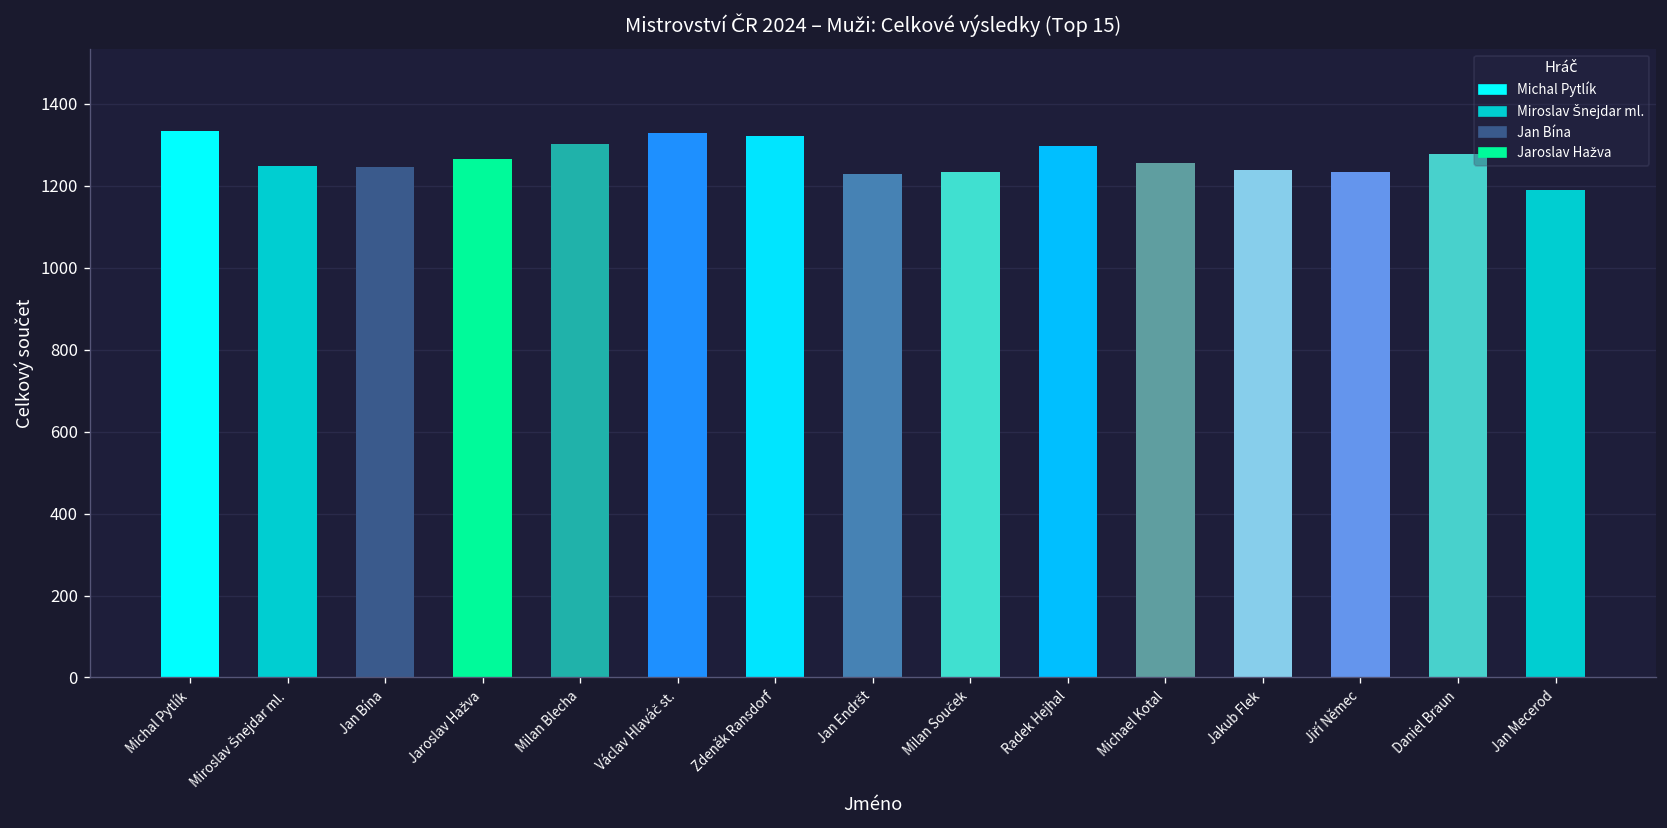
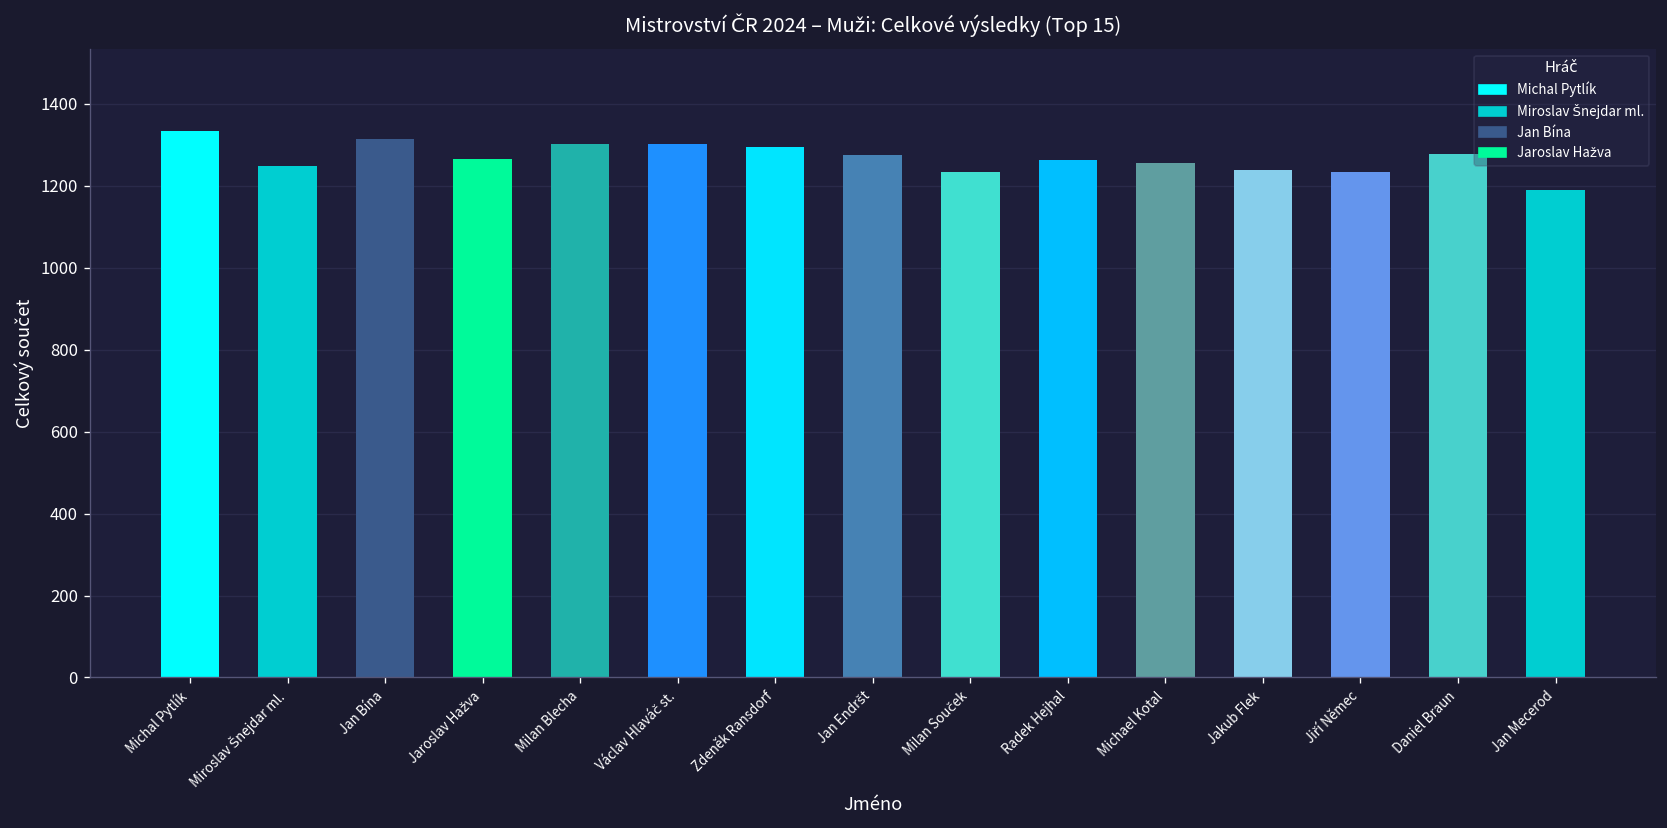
Jan Bína: 1250 -> 1320
Václav Hlaváč st.: 1330 -> 1300
Zdeněk Ransdorf: 1320 -> 1300
Jan Endršt: 1230 -> 1280
Radek Hejhal: 1300 -> 1260
